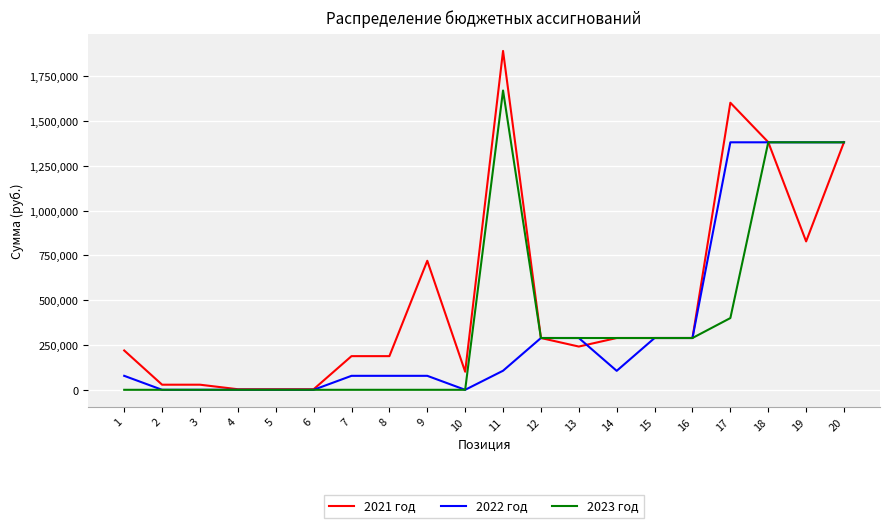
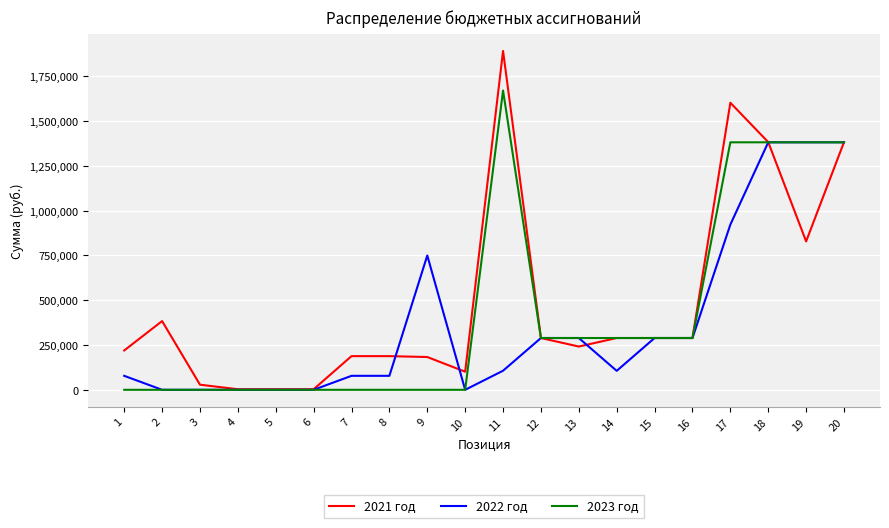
2021 год, 2: 30,000 -> 380,000
2021 год, 9: 720,000 -> 180,000
2022 год, 9: 80,000 -> 750,000
2022 год, 17: 1,380,000 -> 920,000
2023 год, 17: 400,000 -> 1,380,000
